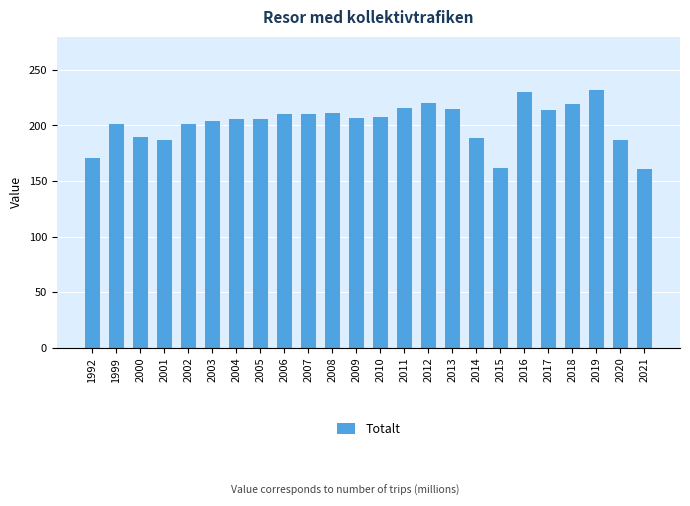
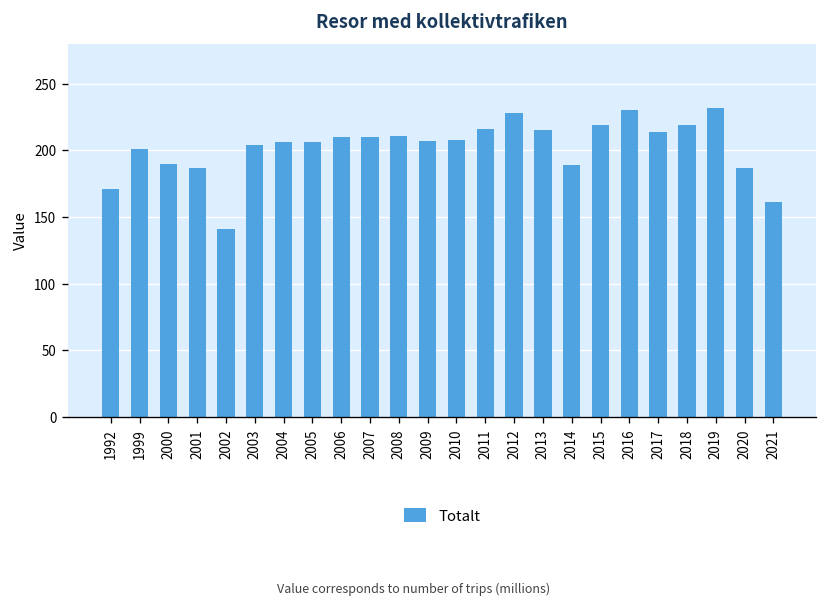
2002: 201 -> 141
2012: 220 -> 228
2015: 162 -> 219
